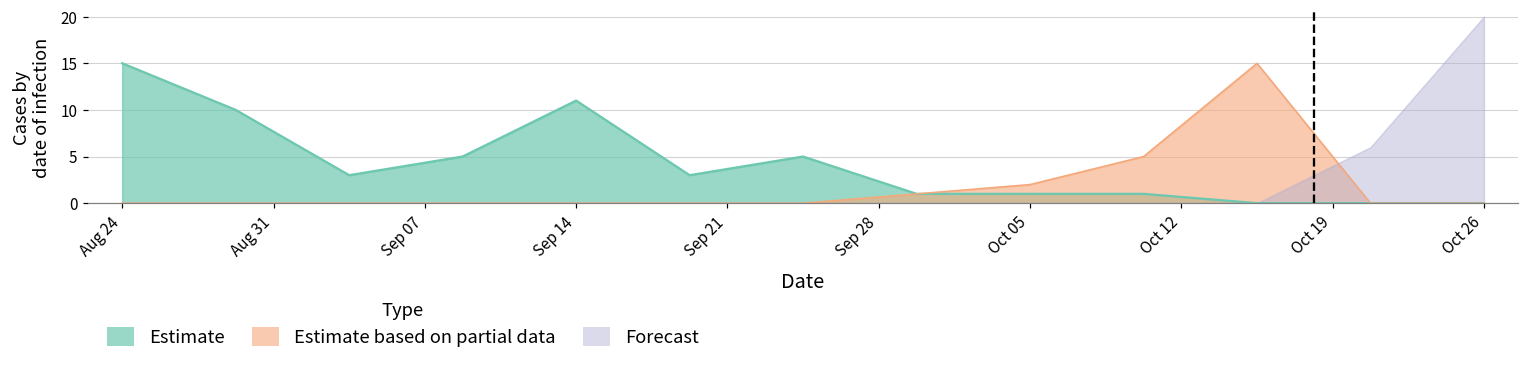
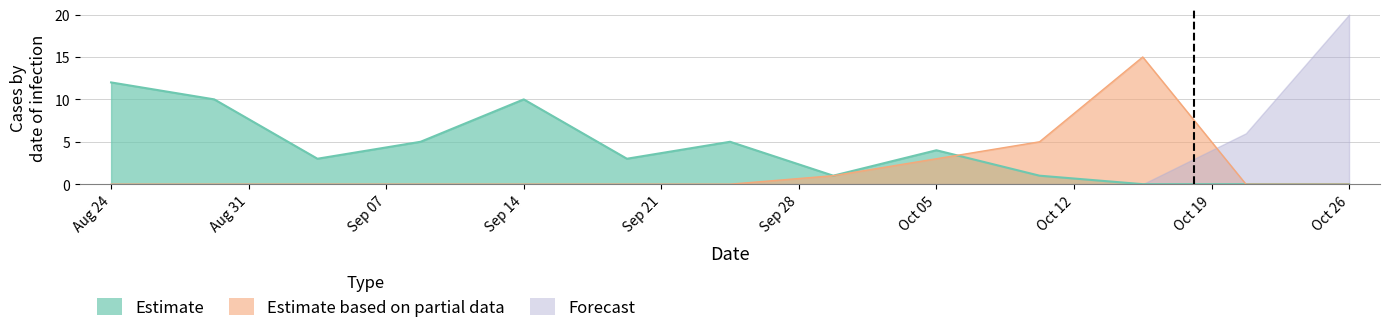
Estimate, Aug 24: 15 -> 12
Estimate, Sep 14: 11 -> 10
Estimate, Oct 05: 1 -> 4
Estimate based on partial data, Oct 05: 2 -> 3
